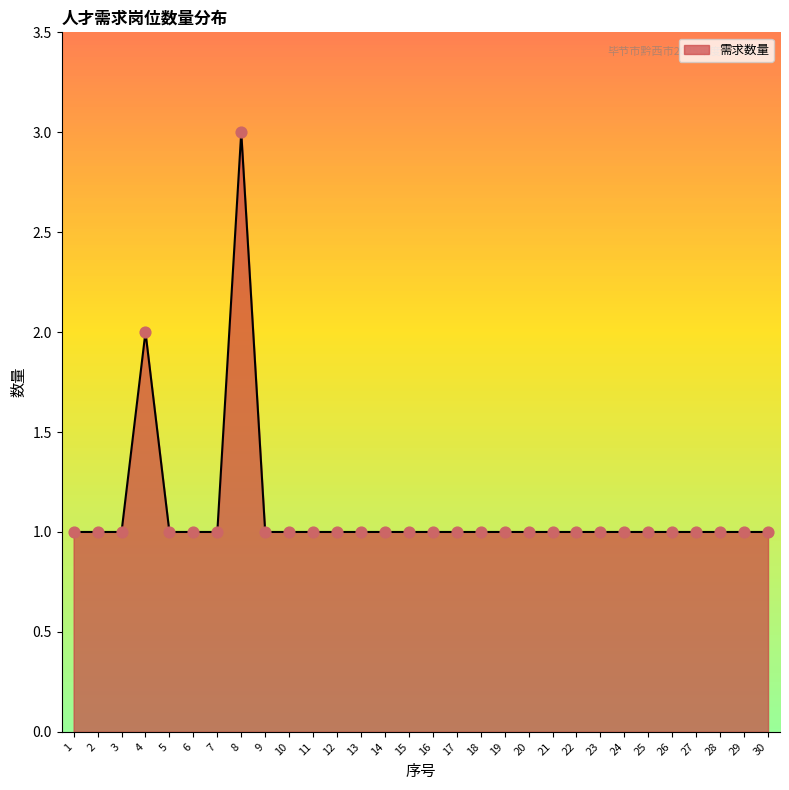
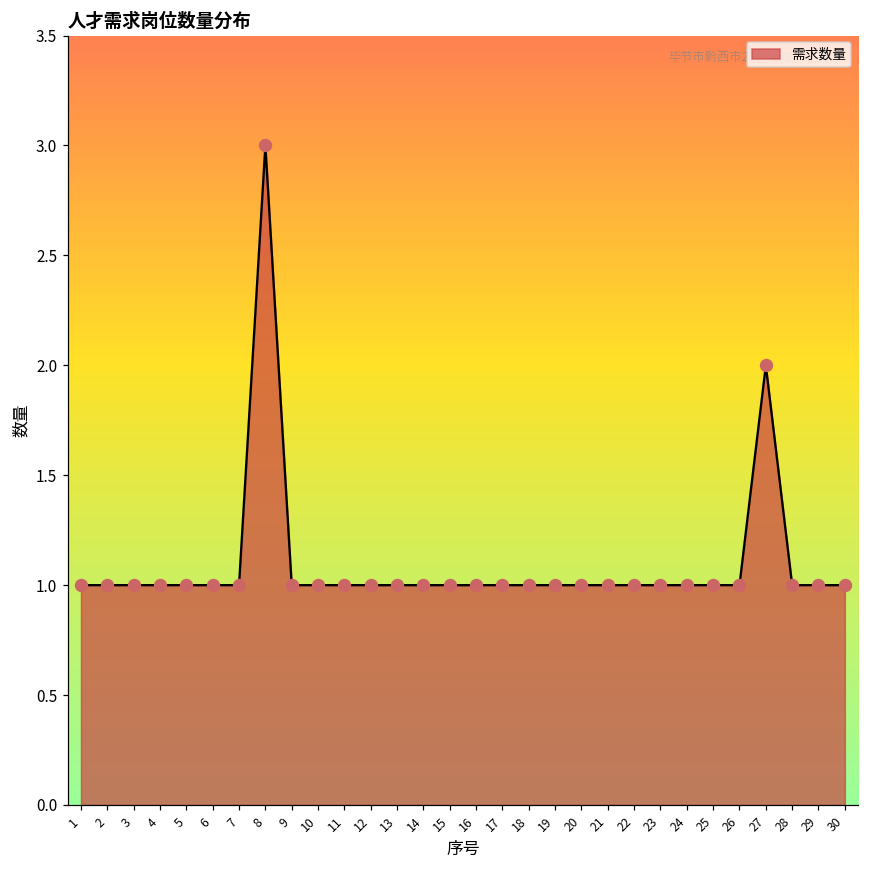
4: 2 -> 1
27: 1 -> 2
